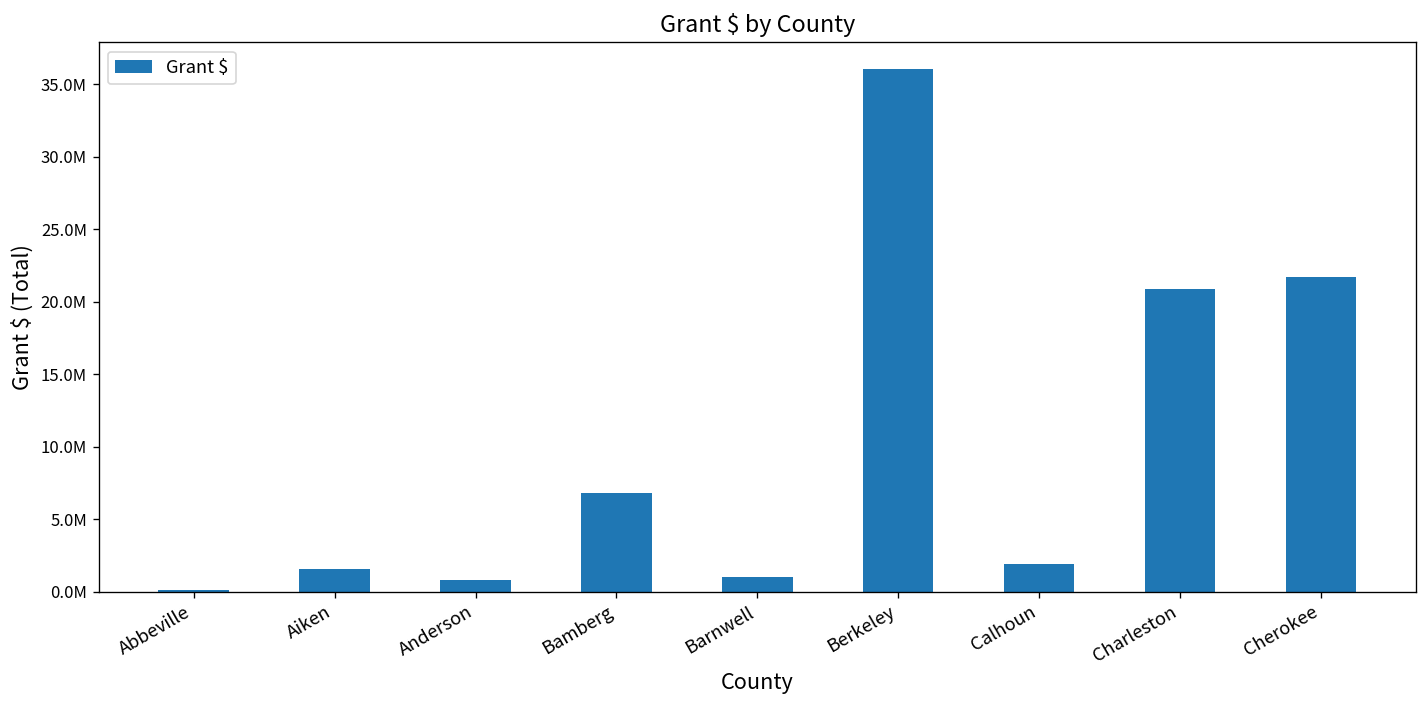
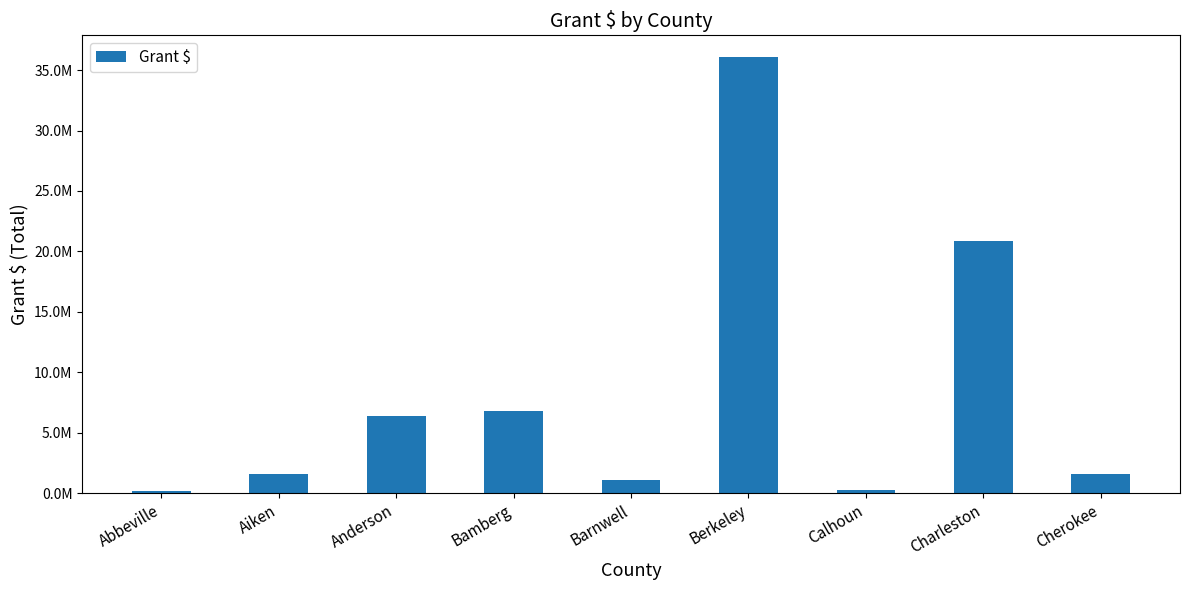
Anderson: 800000 -> 6400000
Calhoun: 1900000 -> 300000
Cherokee: 21700000 -> 1600000
